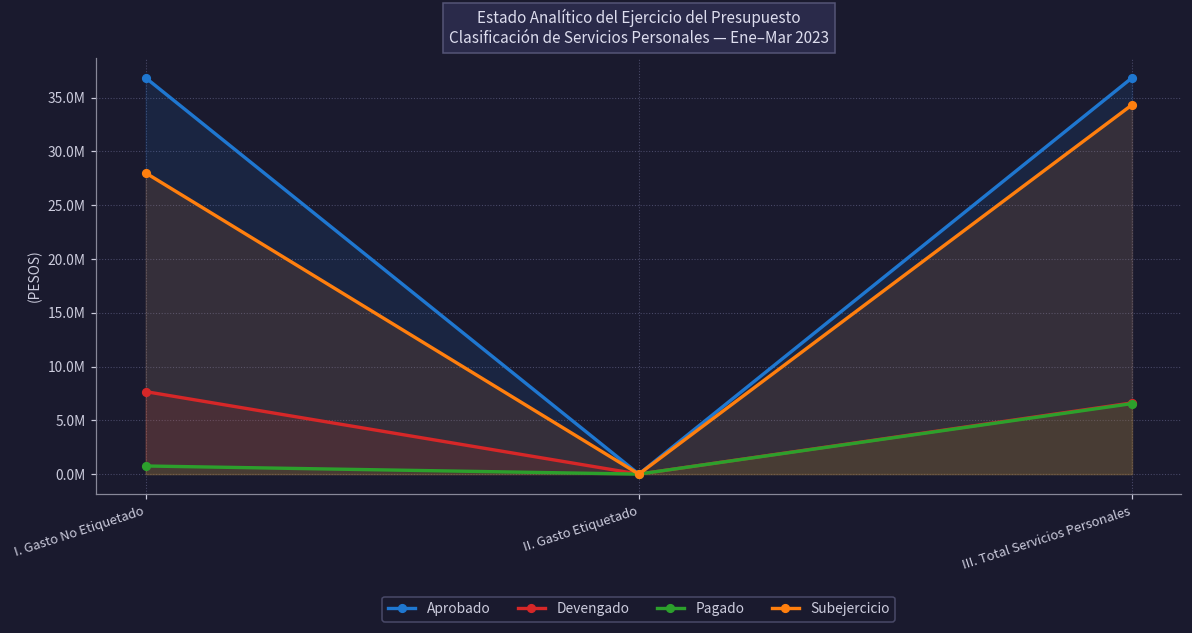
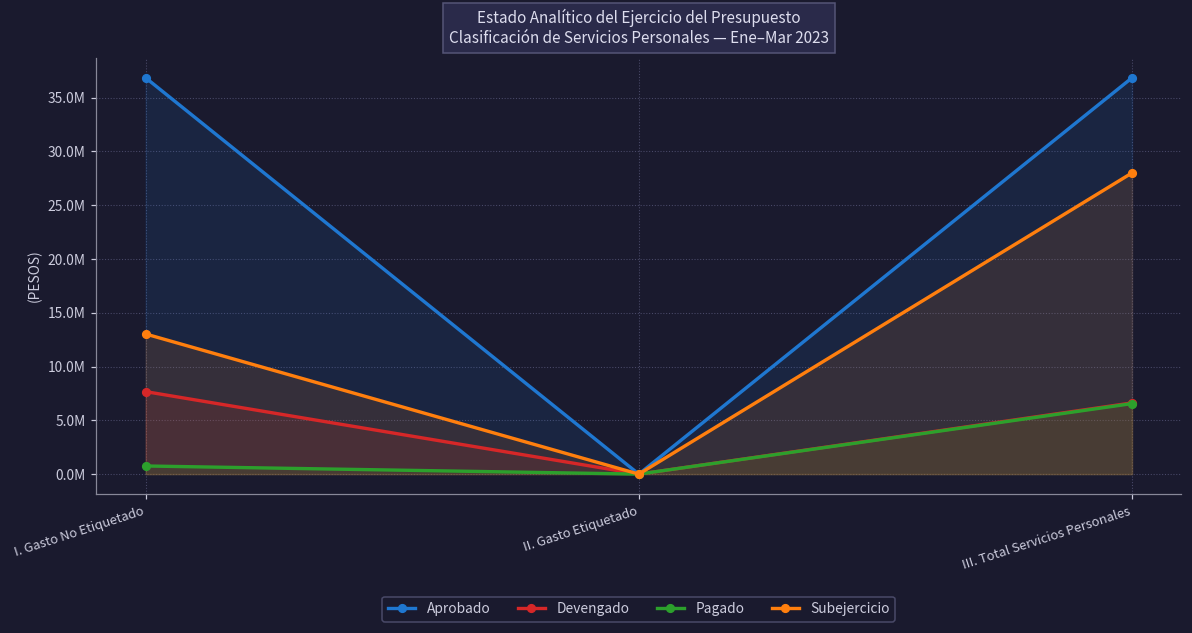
Subejercicio, I. Gasto No Etiquetado: 28000000 -> 13000000
Subejercicio, III. Total Servicios Personales: 34000000 -> 28000000
